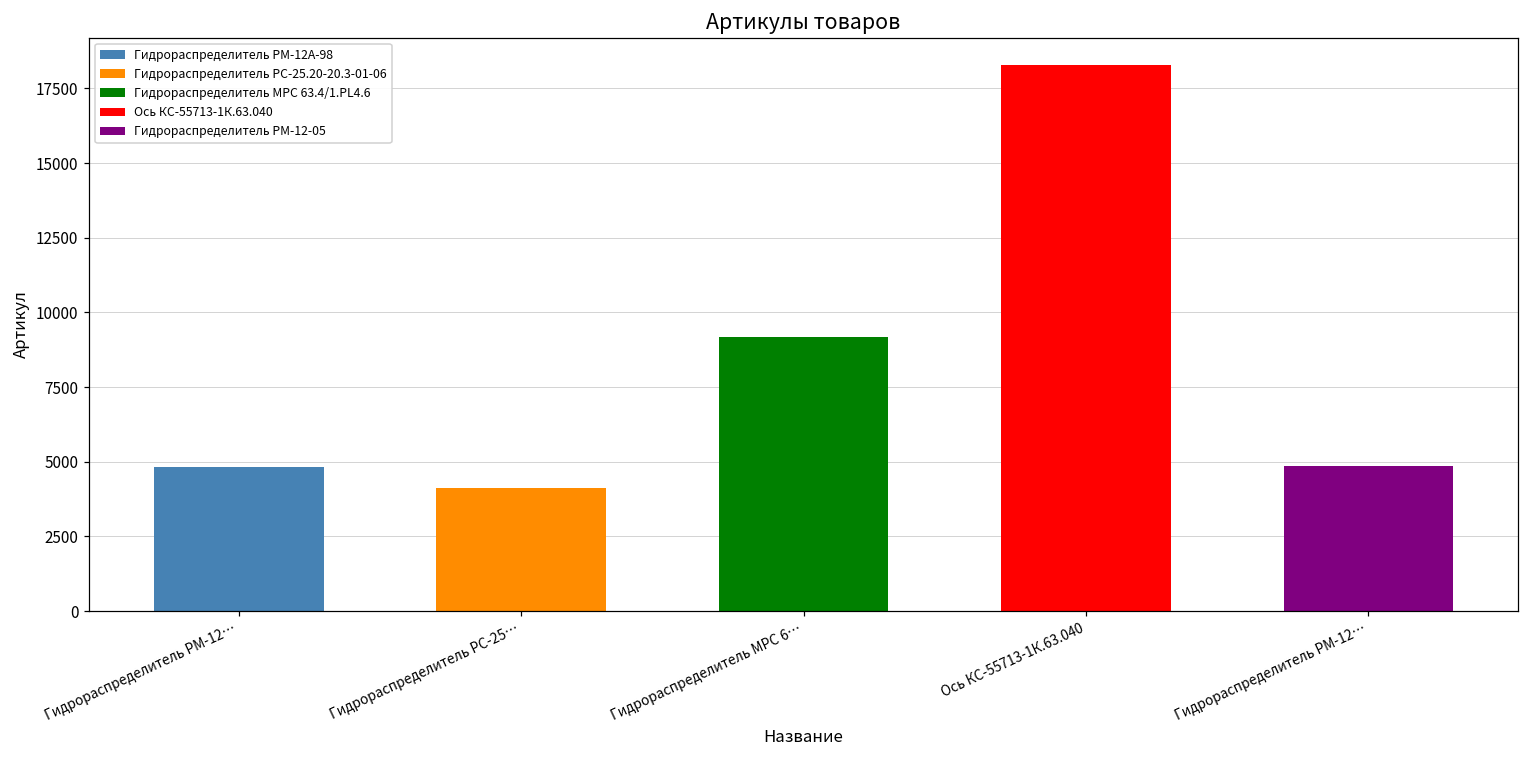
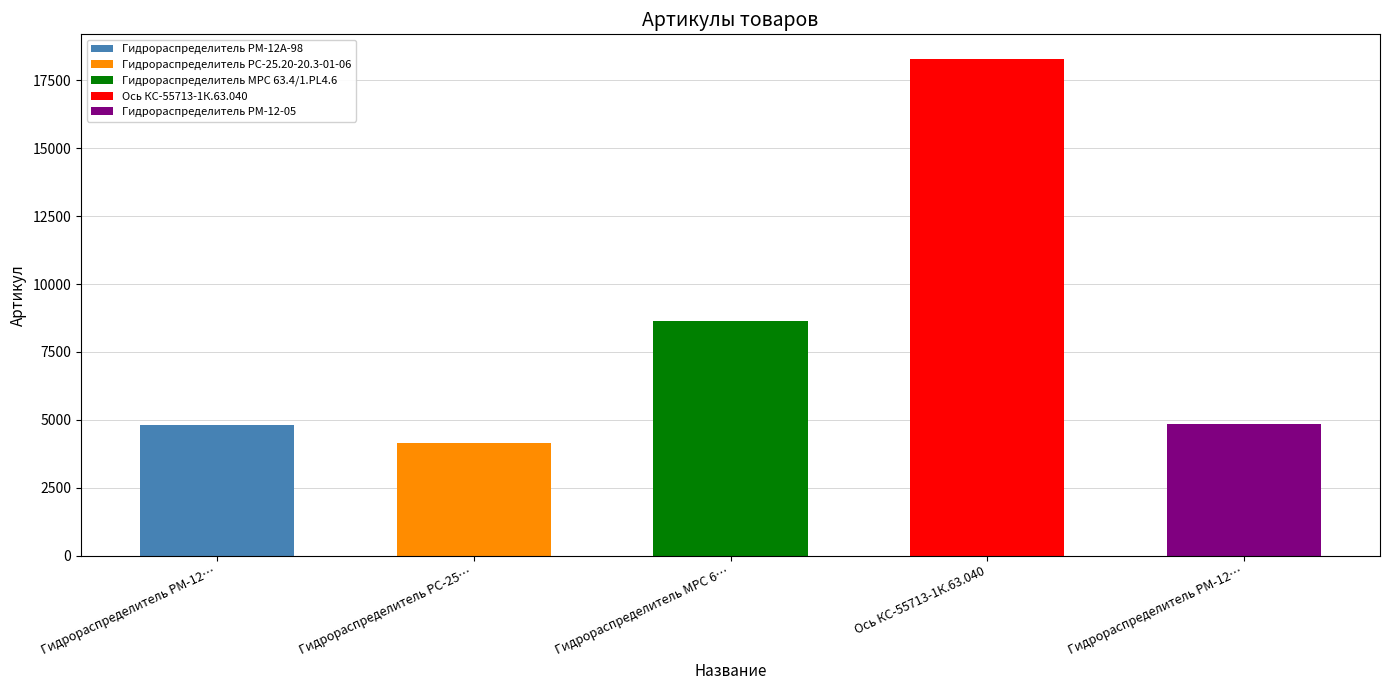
Гидрораспределитель МРС 6…: 9200 -> 8600
